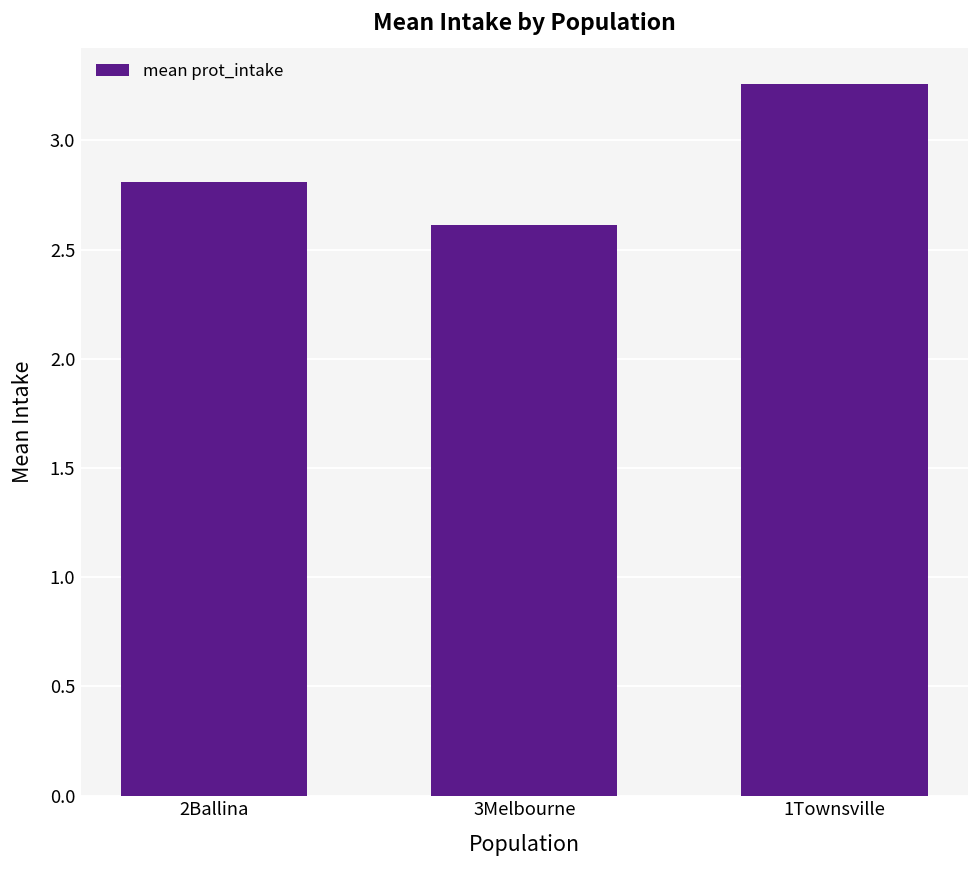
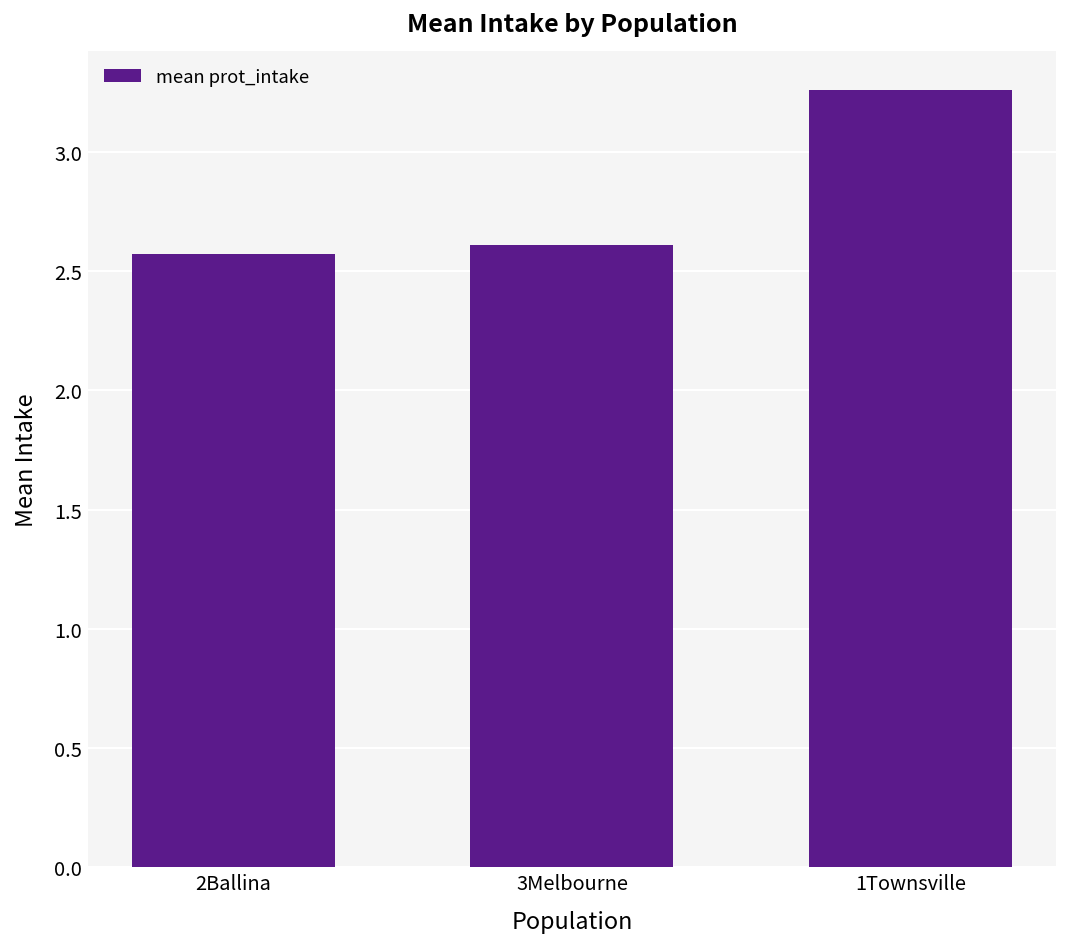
2Ballina: 2.81 -> 2.57
